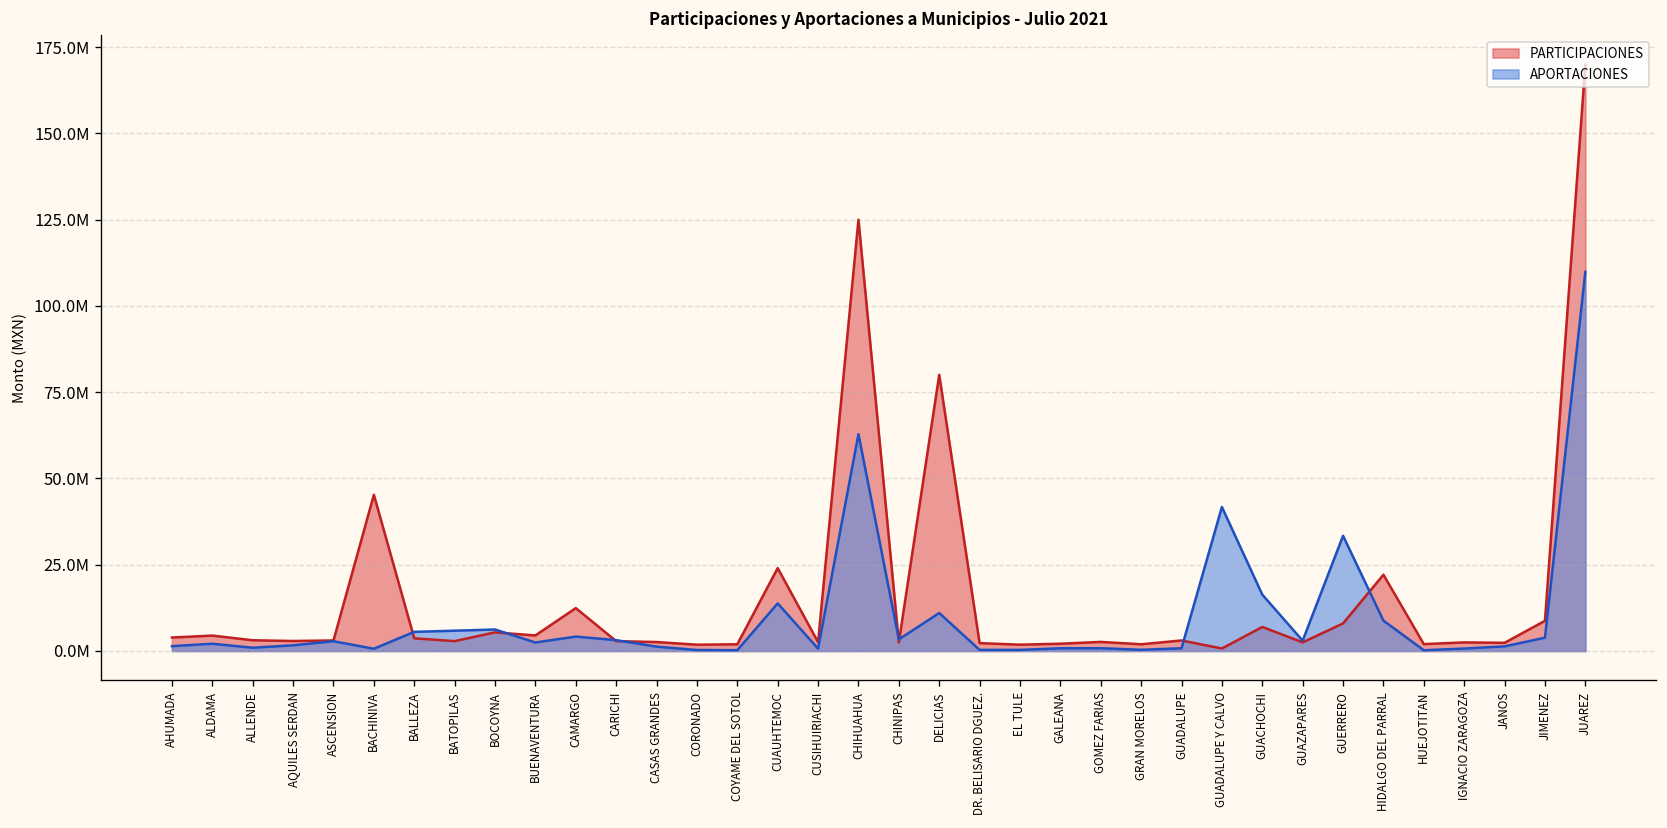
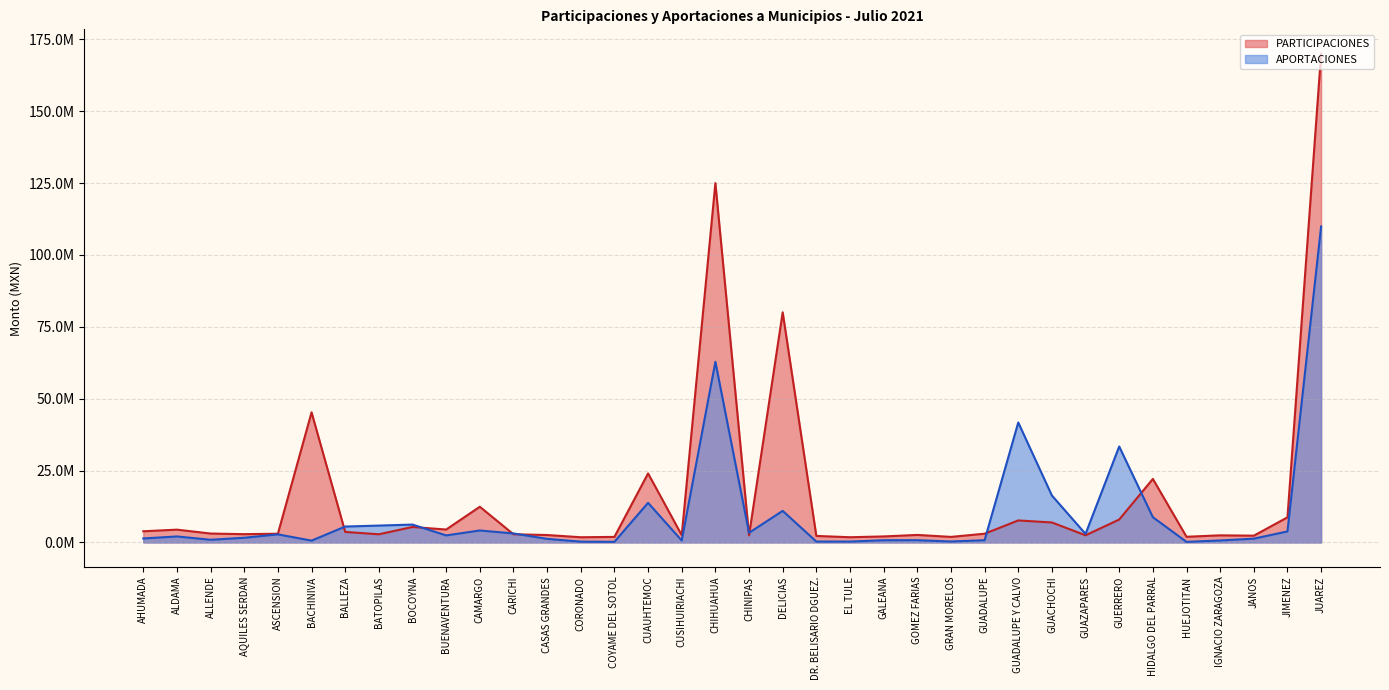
PARTICIPACIONES, GUADALUPE Y CALVO: 1000000 -> 8000000
